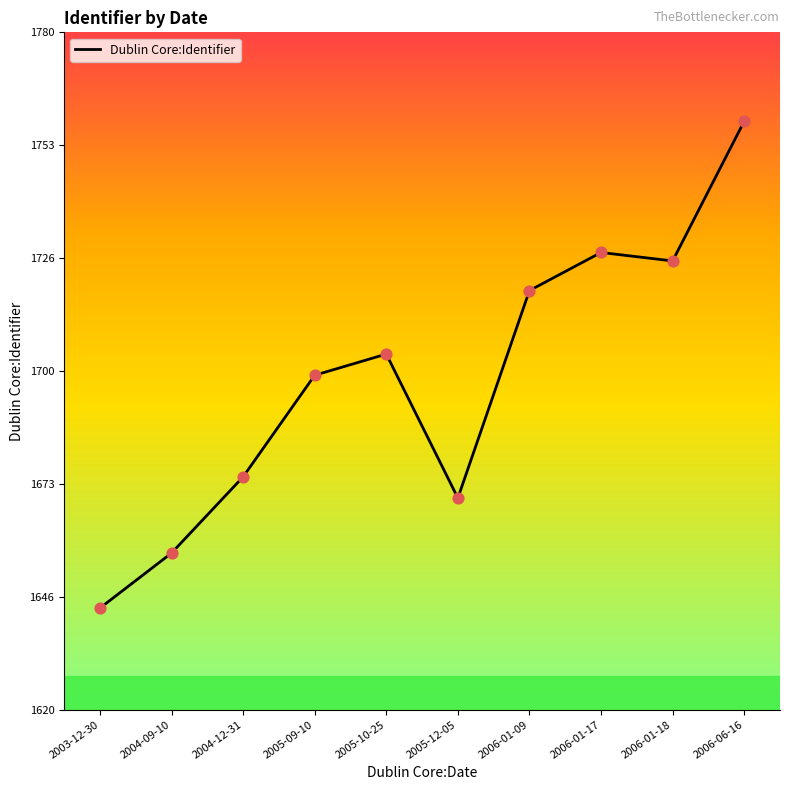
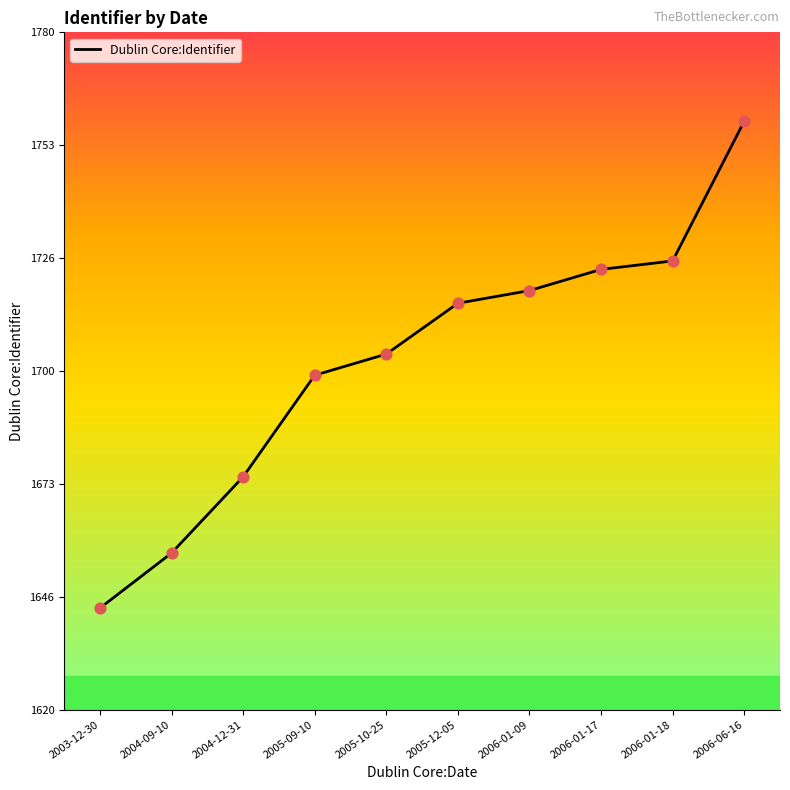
2005-12-05: 1670 -> 1716
2006-01-17: 1728 -> 1724
